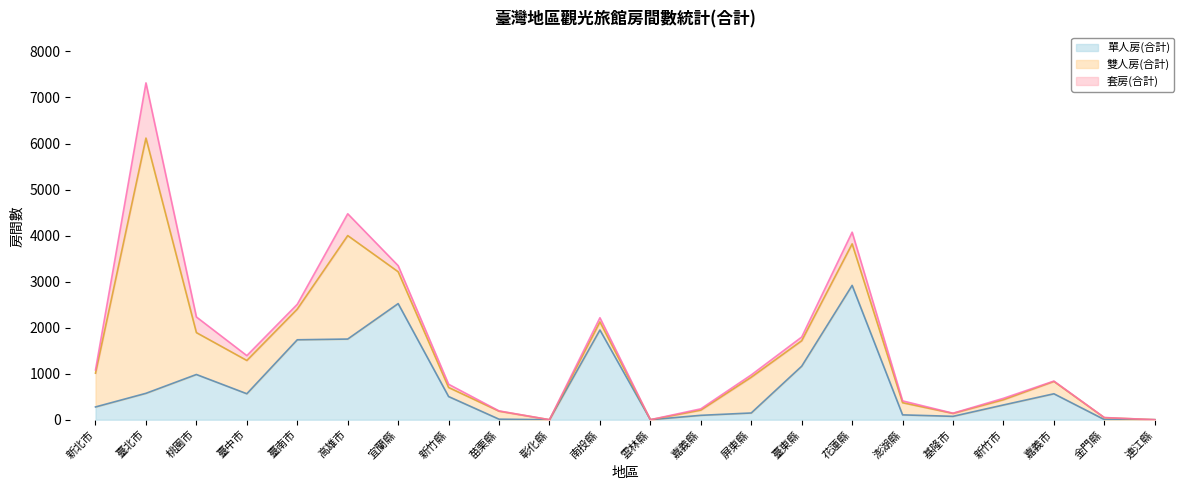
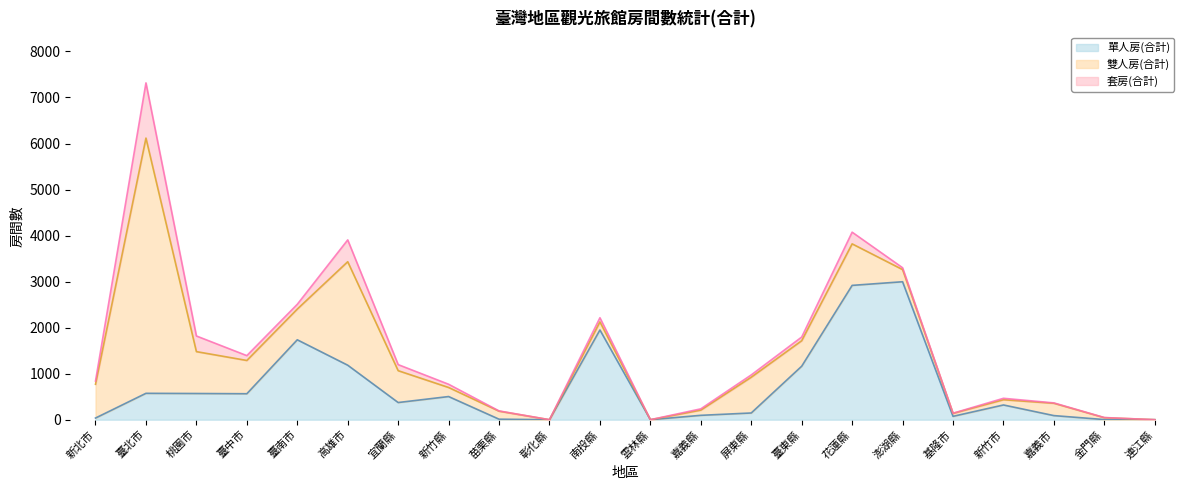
單人房(合計), 新北市: 300 -> 0
單人房(合計), 桃園市: 1000 -> 600
單人房(合計), 高雄市: 1800 -> 1200
單人房(合計), 宜蘭縣: 2500 -> 400
單人房(合計), 澎湖縣: 100 -> 3000
單人房(合計), 嘉義市: 600 -> 100
